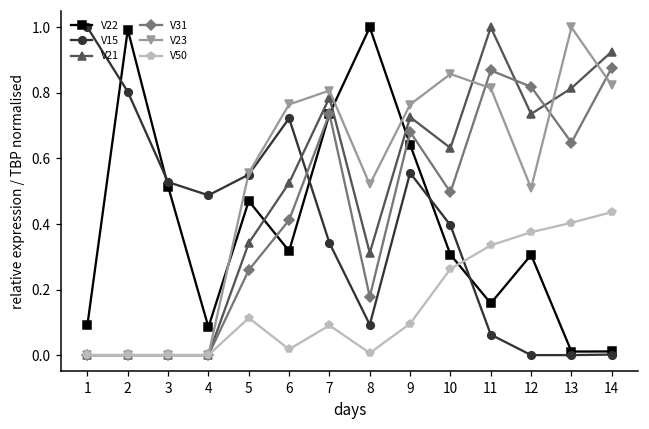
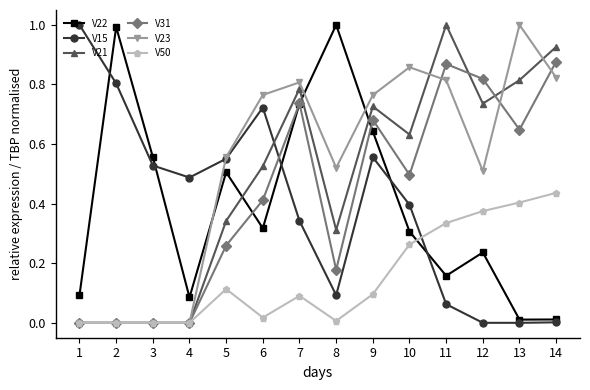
V22, 3: 0.51 -> 0.56
V22, 5: 0.47 -> 0.51
V22, 12: 0.31 -> 0.24
